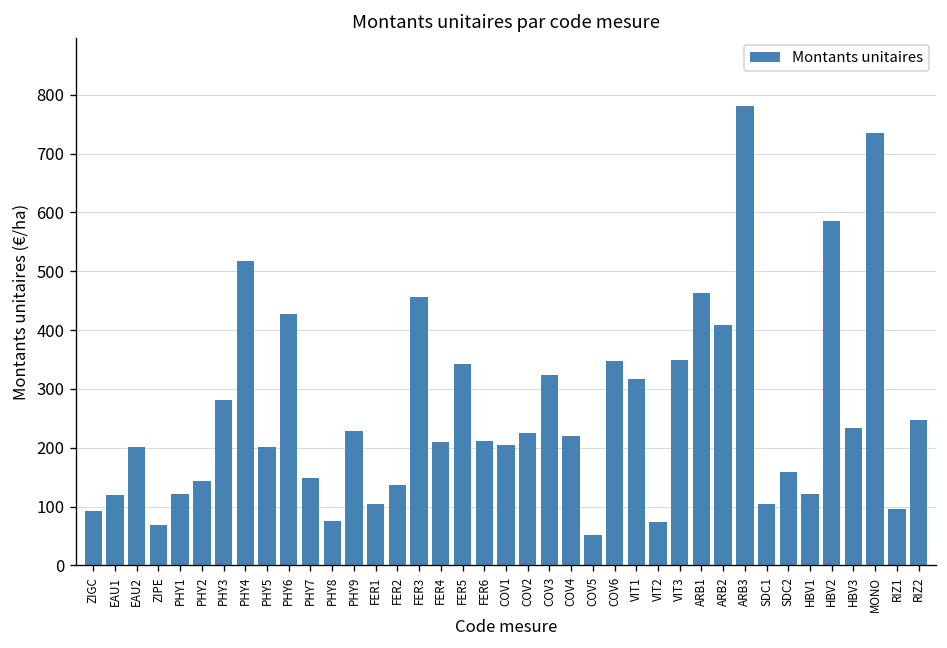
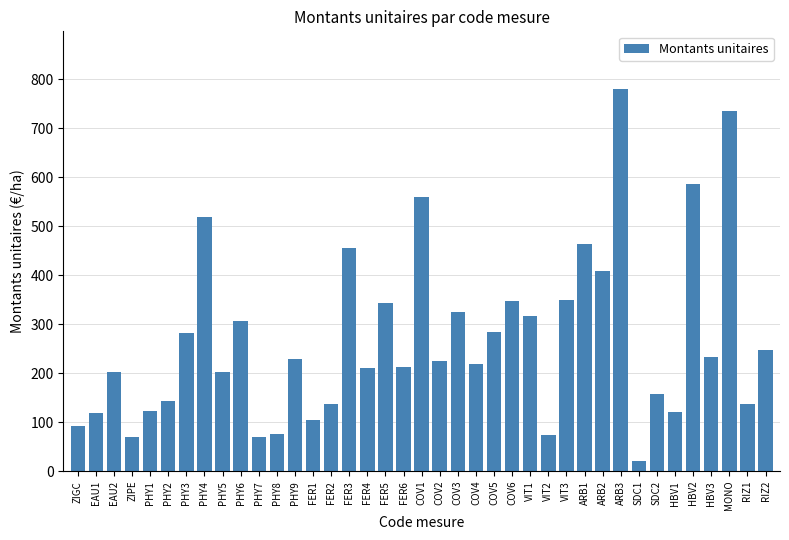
PHY6: 430 -> 310
PHY7: 150 -> 70
COV1: 200 -> 560
COV5: 50 -> 280
SDC1: 100 -> 20
RIZ1: 100 -> 140
